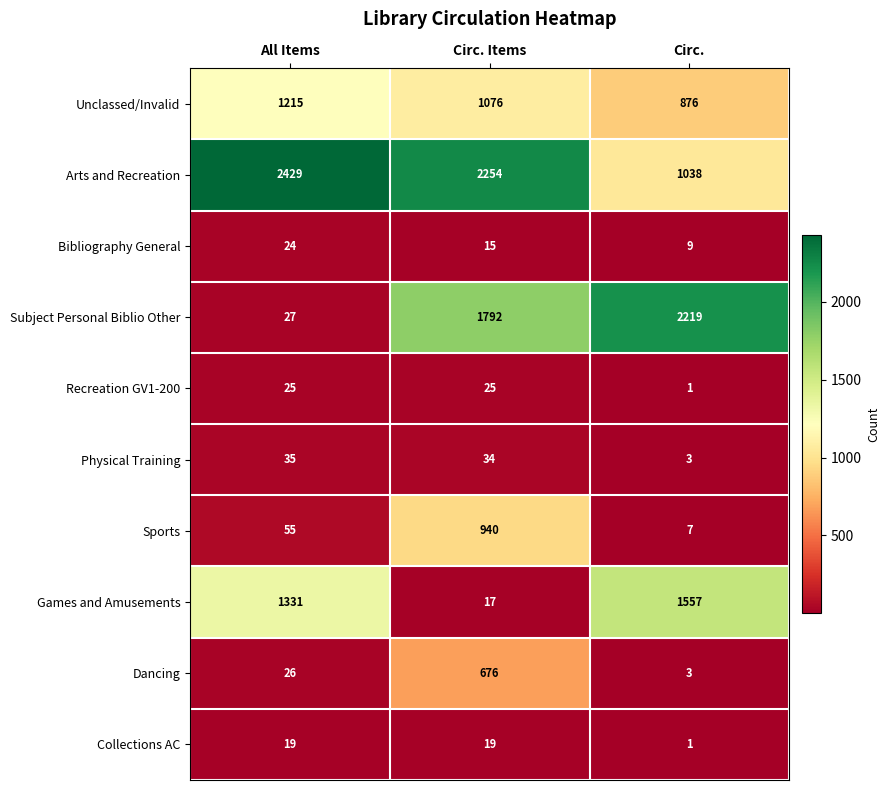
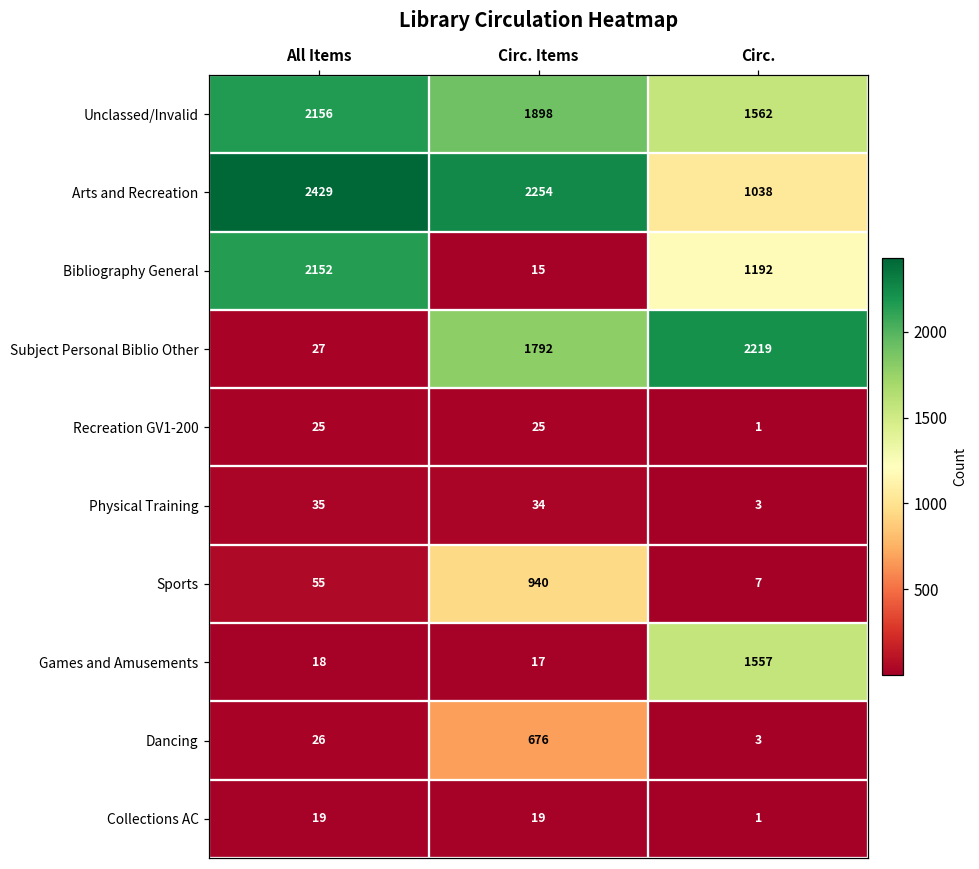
Unclassed/Invalid, All Items: 1215 -> 2156
Unclassed/Invalid, Circ. Items: 1076 -> 1898
Unclassed/Invalid, Circ.: 876 -> 1562
Bibliography General, All Items: 24 -> 2152
Bibliography General, Circ.: 9 -> 1192
Games and Amusements, All Items: 1331 -> 18
